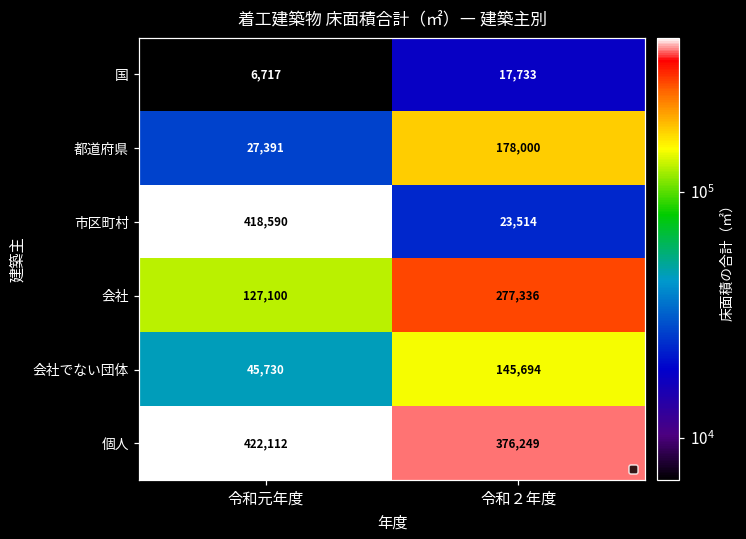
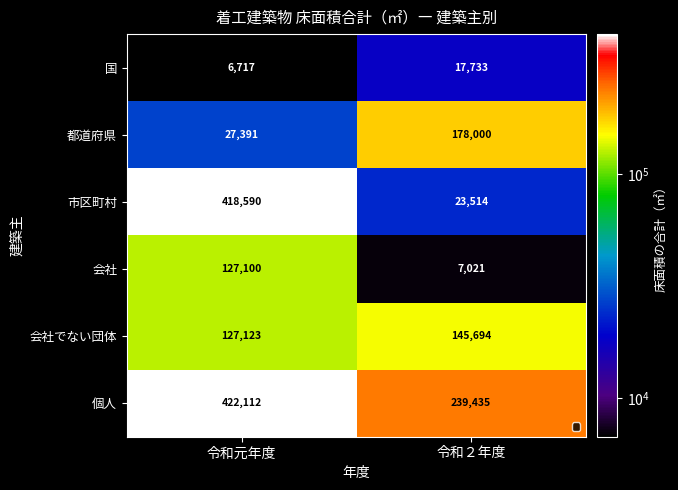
会社, 令和２年度: 277,336 -> 7,021
会社でない団体, 令和元年度: 45,730 -> 127,123
個人, 令和２年度: 376,249 -> 239,435
